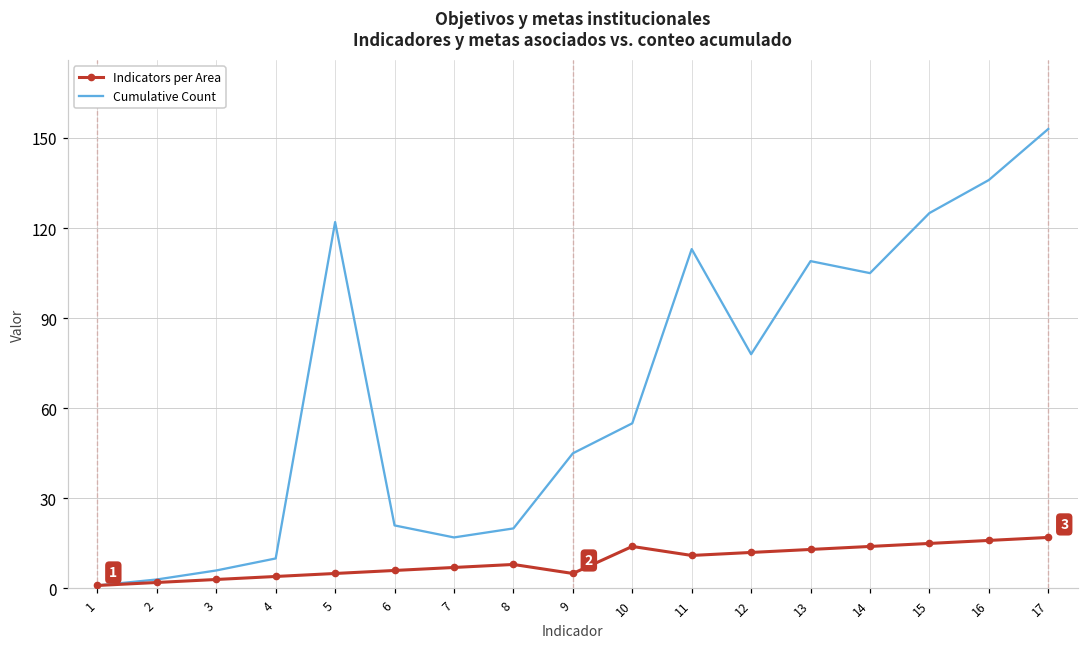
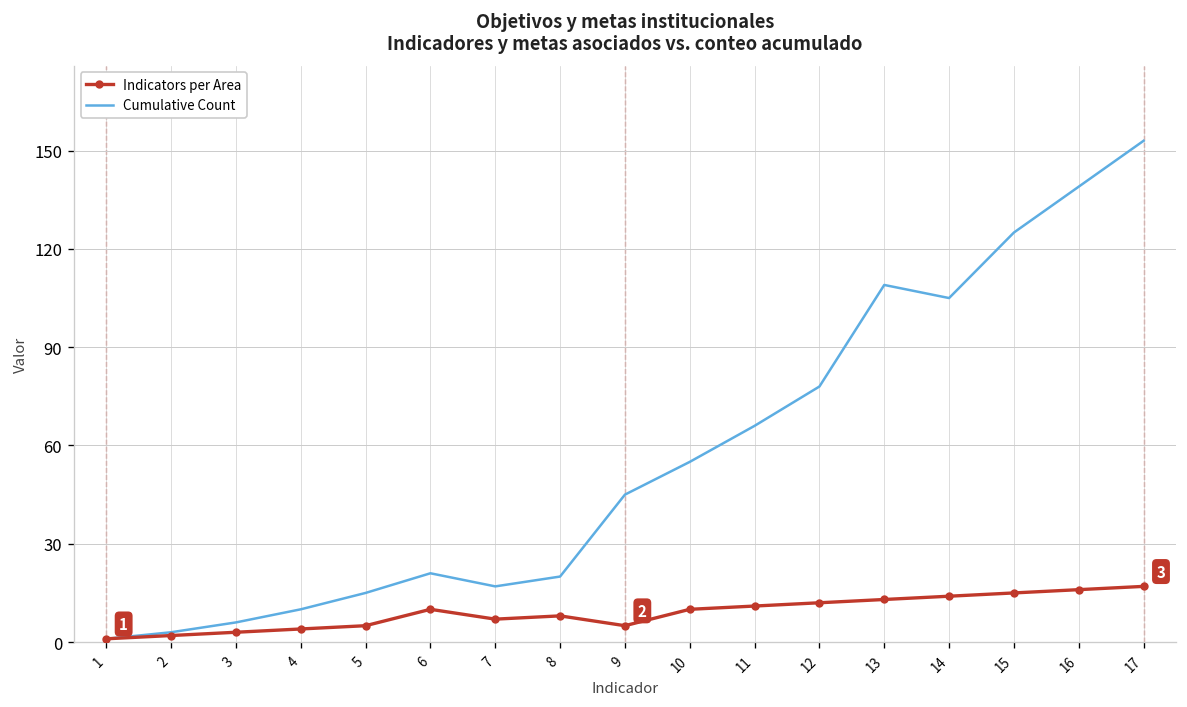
Cumulative Count, 5: 122 -> 15
Indicators per Area, 6: 6 -> 10
Indicators per Area, 10: 14 -> 10
Cumulative Count, 11: 113 -> 66
Cumulative Count, 16: 136 -> 139
